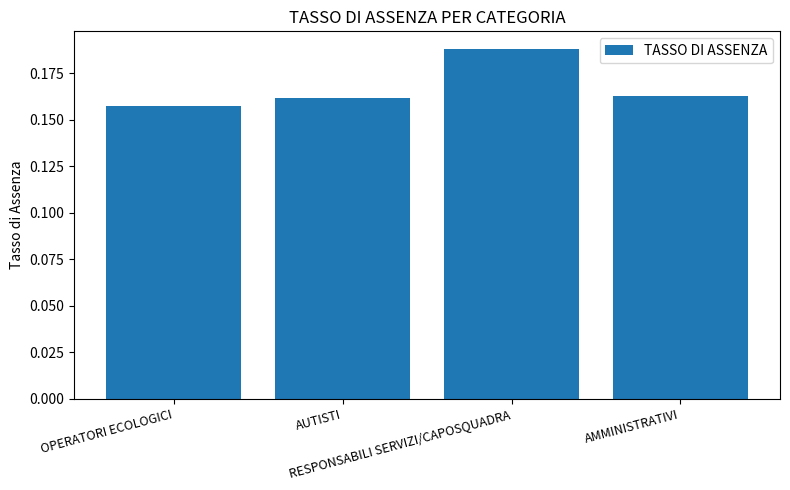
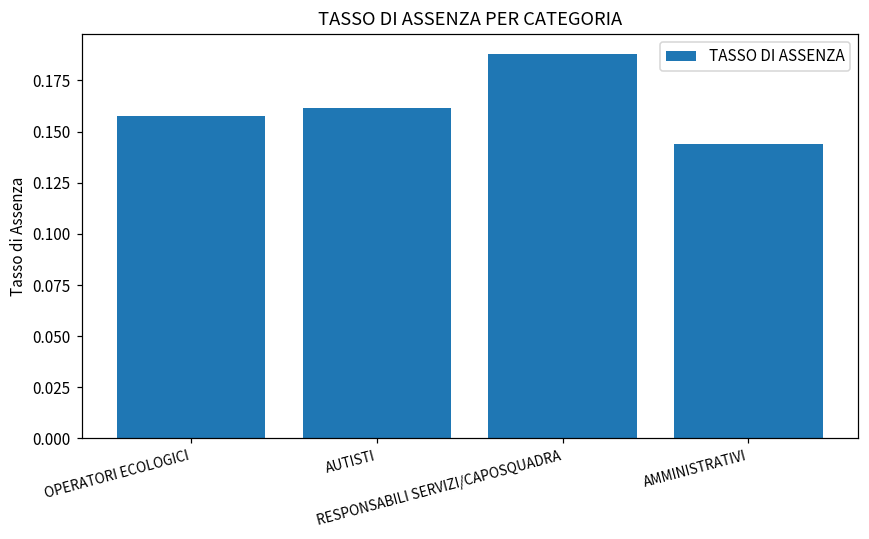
AMMINISTRATIVI: 0.163 -> 0.144
